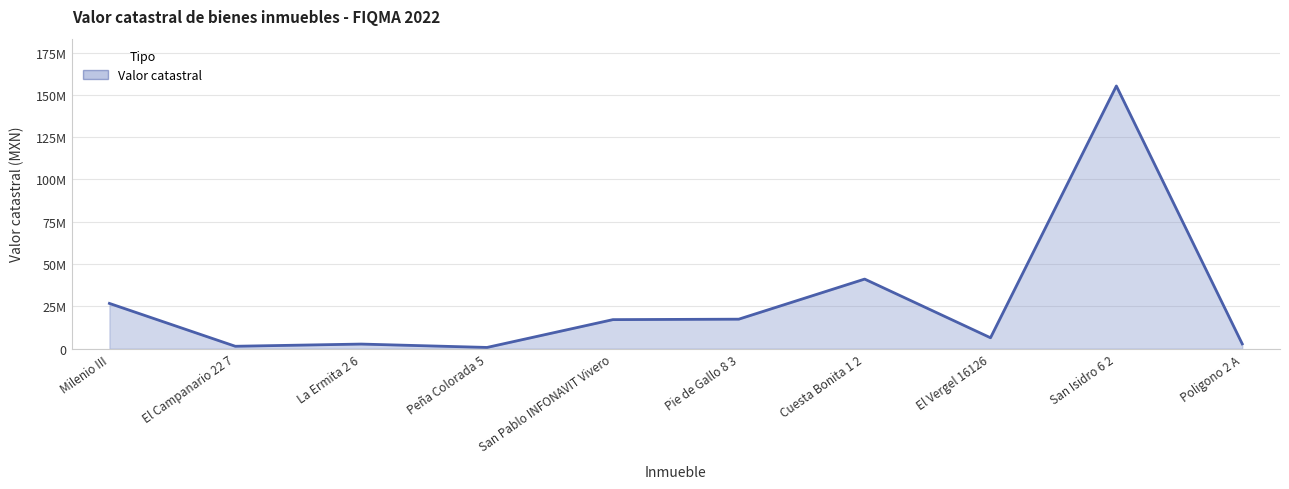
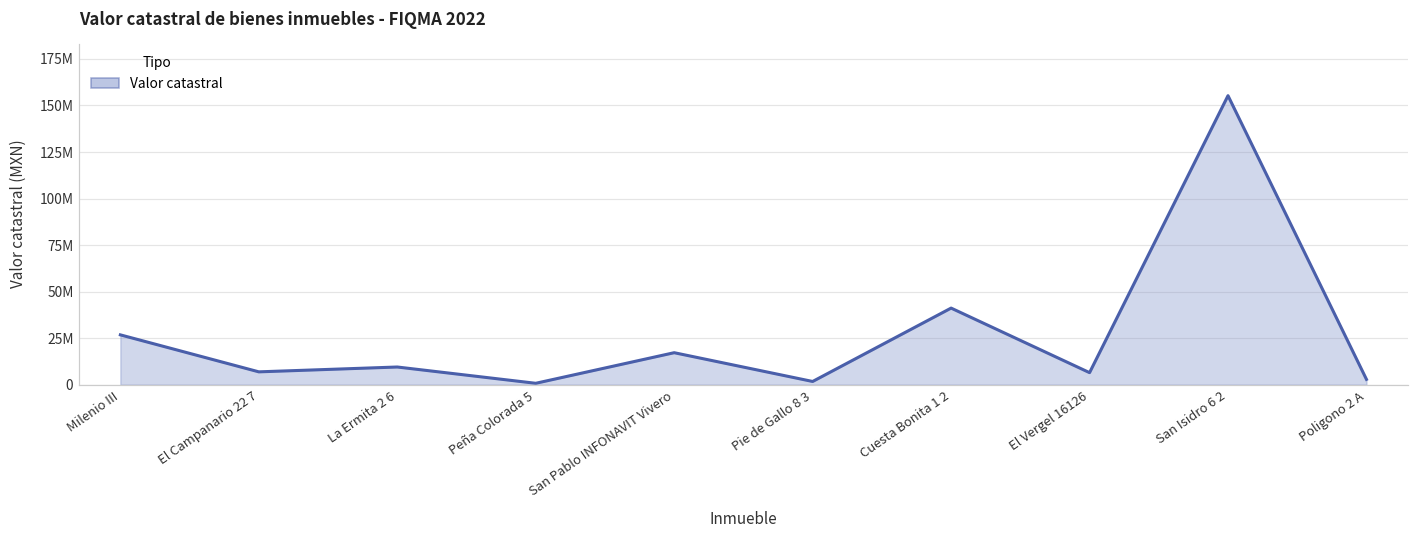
El Campanario 22 7: 1000000 -> 7000000
La Ermita 2 6: 3000000 -> 10000000
Pie de Gallo 8 3: 17000000 -> 2000000
